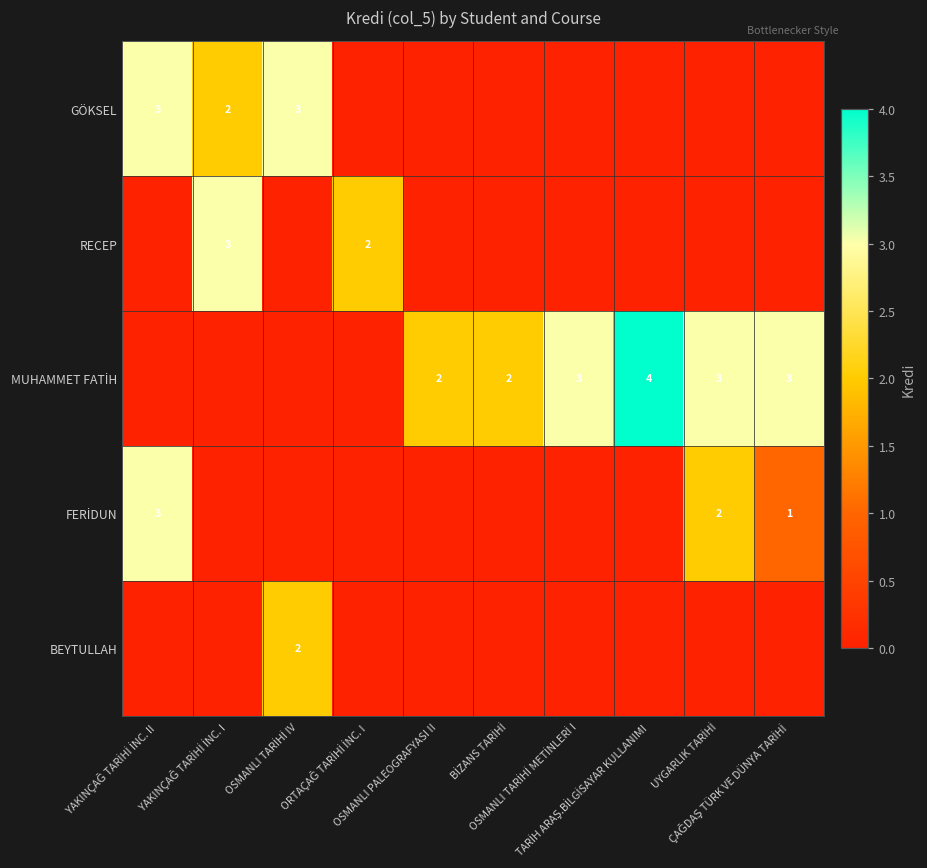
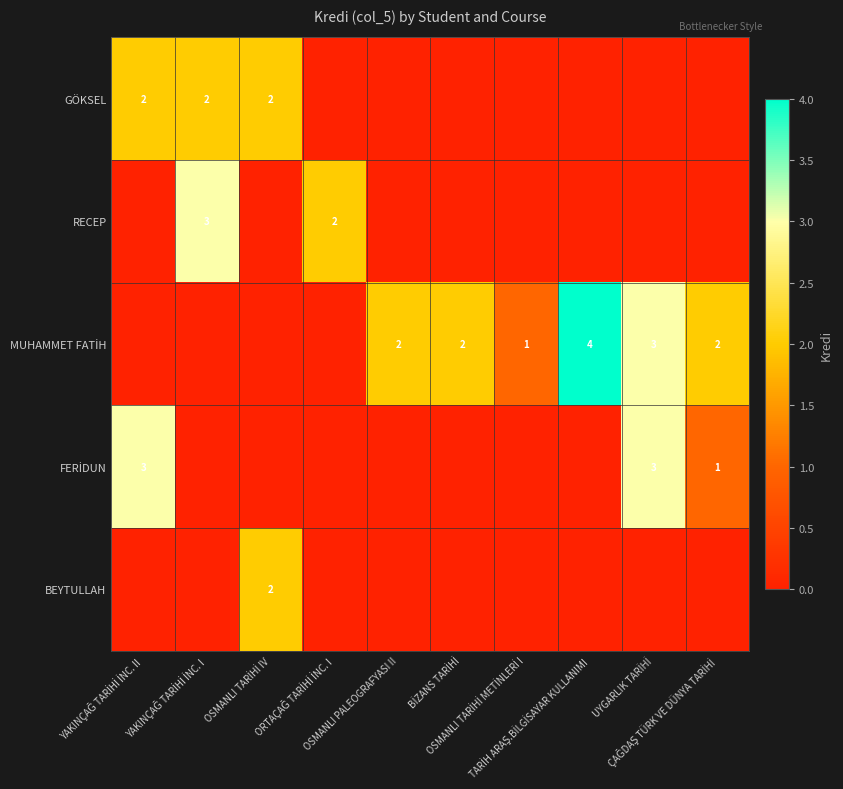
GÖKSEL, YAKINÇAĞ TARİHİ İNC. II: 3 -> 2
GÖKSEL, OSMANLI TARİHİ IV: 3 -> 2
MUHAMMET FATİH, OSMANLI TARİHİ METİNLERİ I: 3 -> 1
MUHAMMET FATİH, ÇAĞDAŞ TÜRK VE DÜNYA TARİHİ: 3 -> 2
FERİDUN, UYGARLIK TARİHİ: 2 -> 3
